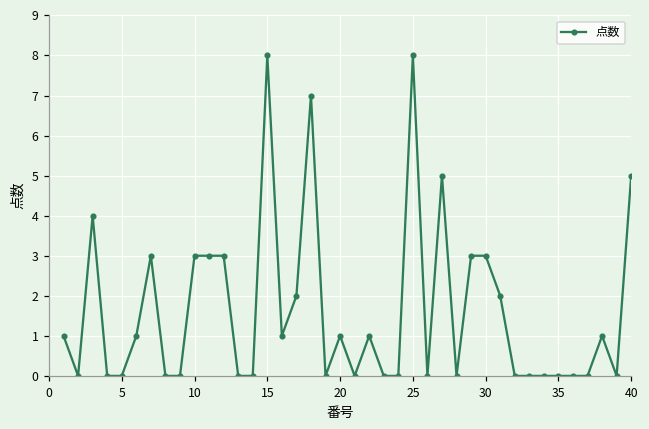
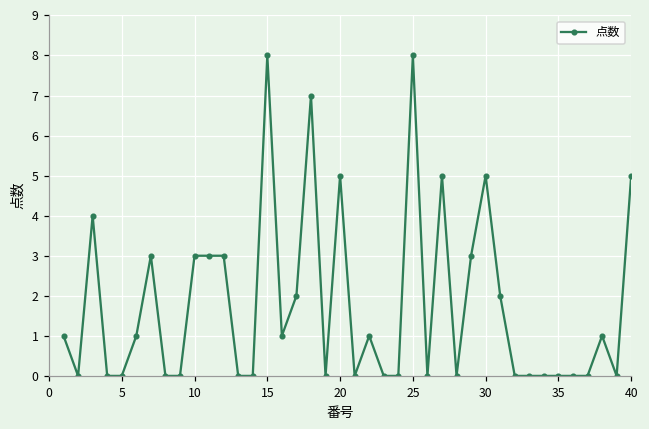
20: 1 -> 5
30: 3 -> 5
